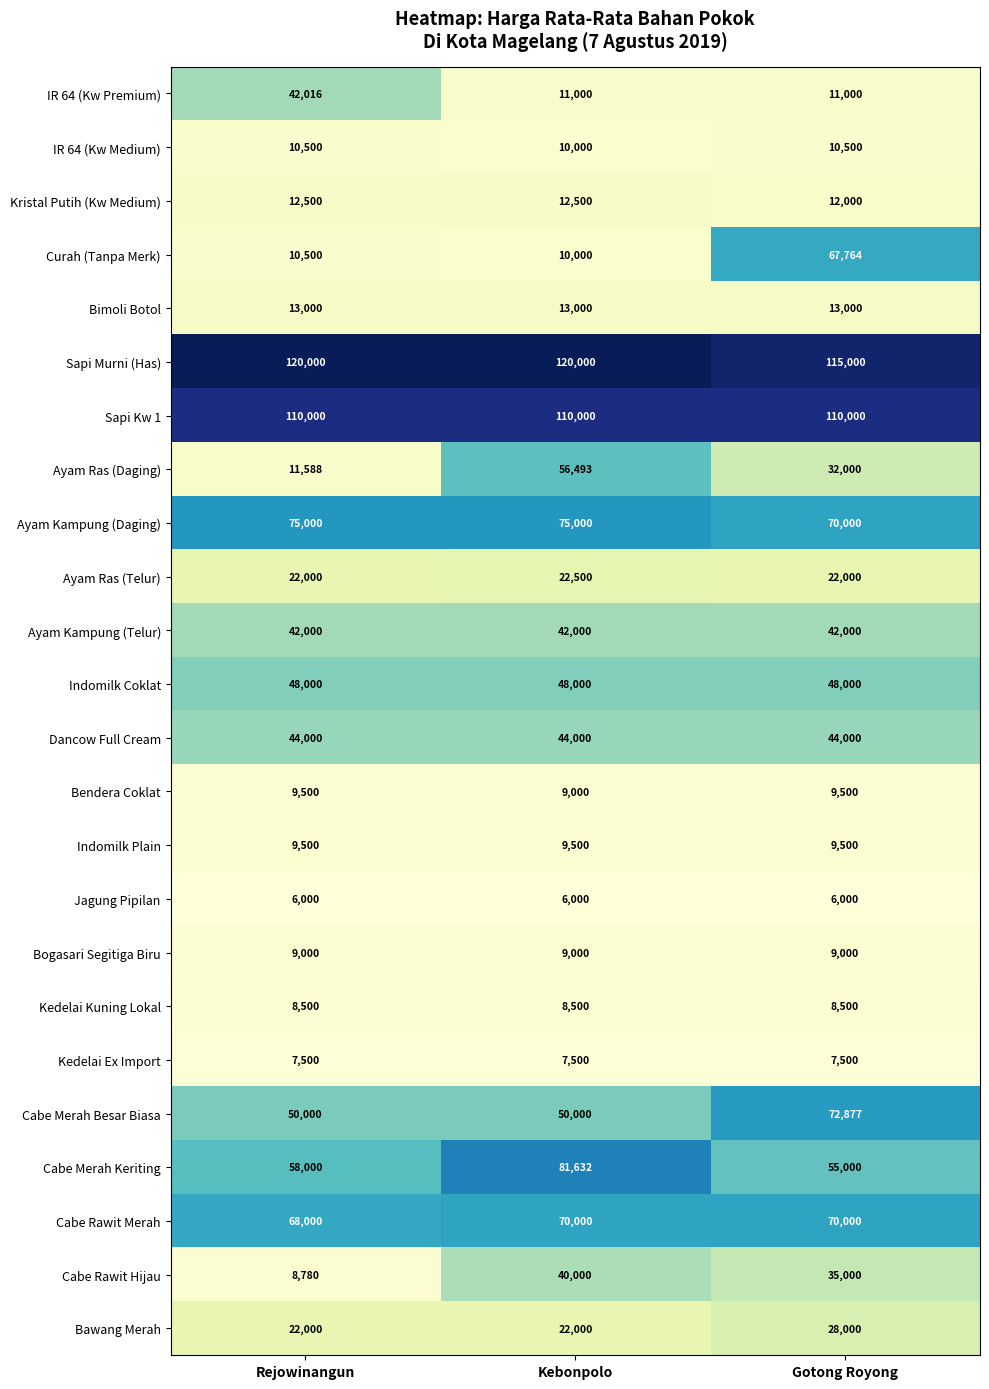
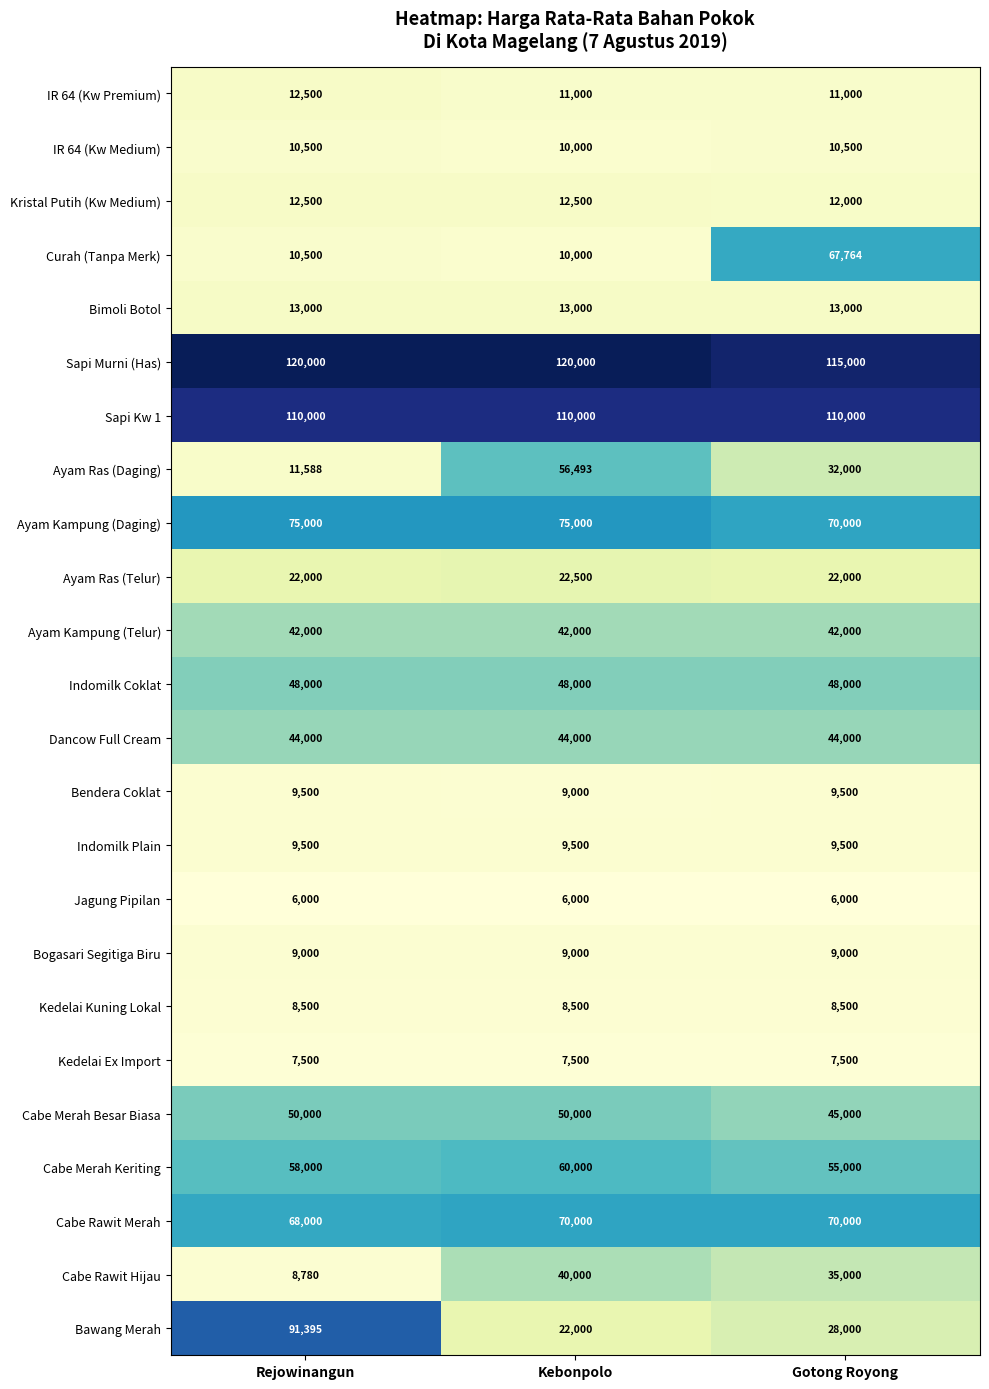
IR 64 (Kw Premium), Rejowinangun: 42,016 -> 12,500
Cabe Merah Besar Biasa, Gotong Royong: 72,877 -> 45,000
Cabe Merah Keriting, Kebonpolo: 81,632 -> 60,000
Bawang Merah, Rejowinangun: 22,000 -> 91,395
